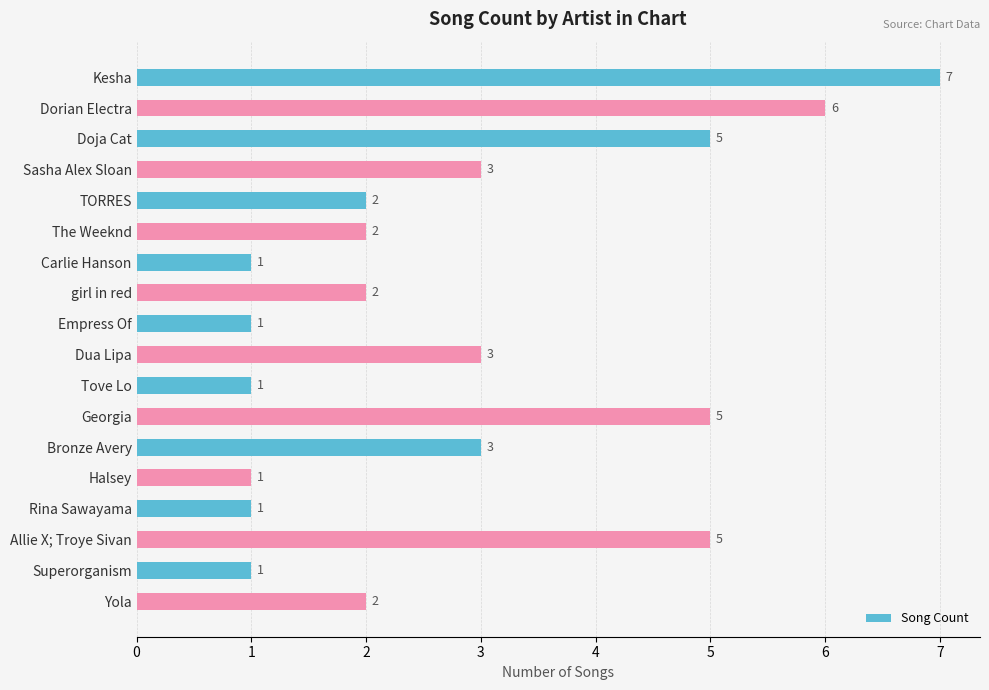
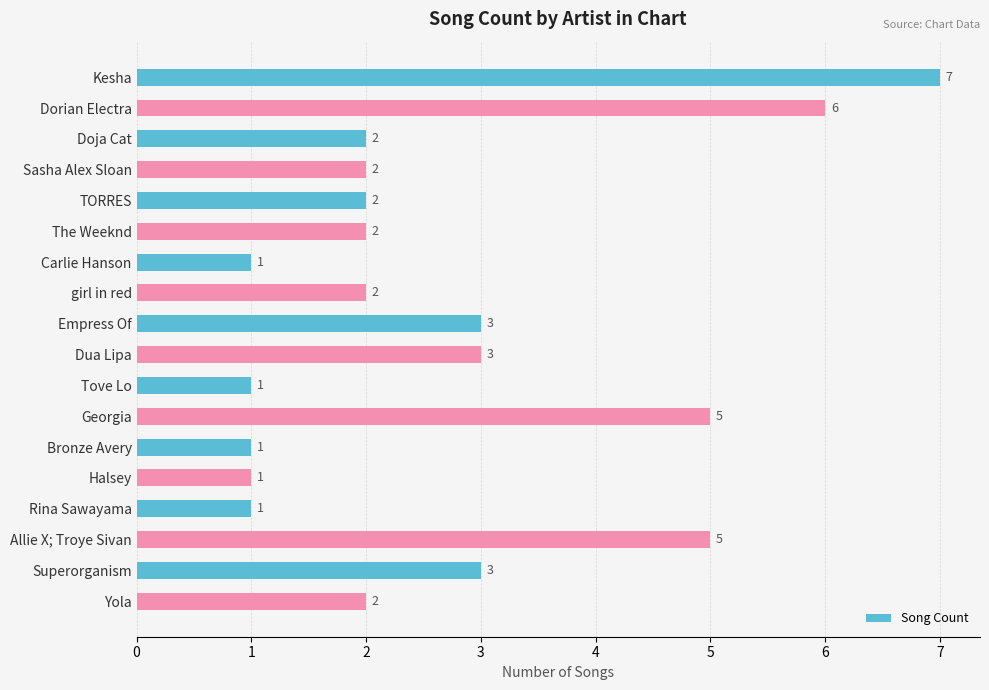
Doja Cat: 5 -> 2
Sasha Alex Sloan: 3 -> 2
Empress Of: 1 -> 3
Bronze Avery: 3 -> 1
Superorganism: 1 -> 3
